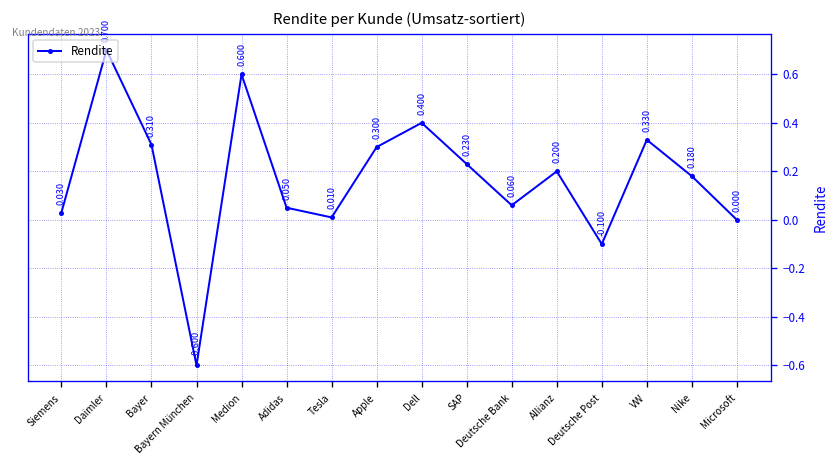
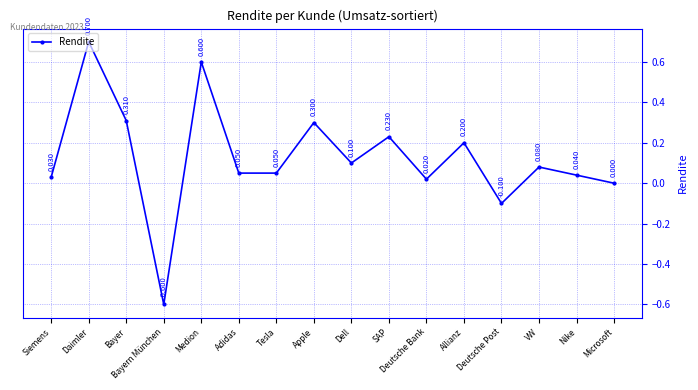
Tesla: 0.010 -> 0.050
Dell: 0.400 -> 0.100
Deutsche Bank: 0.060 -> 0.020
VW: 0.330 -> 0.080
Nike: 0.180 -> 0.040
